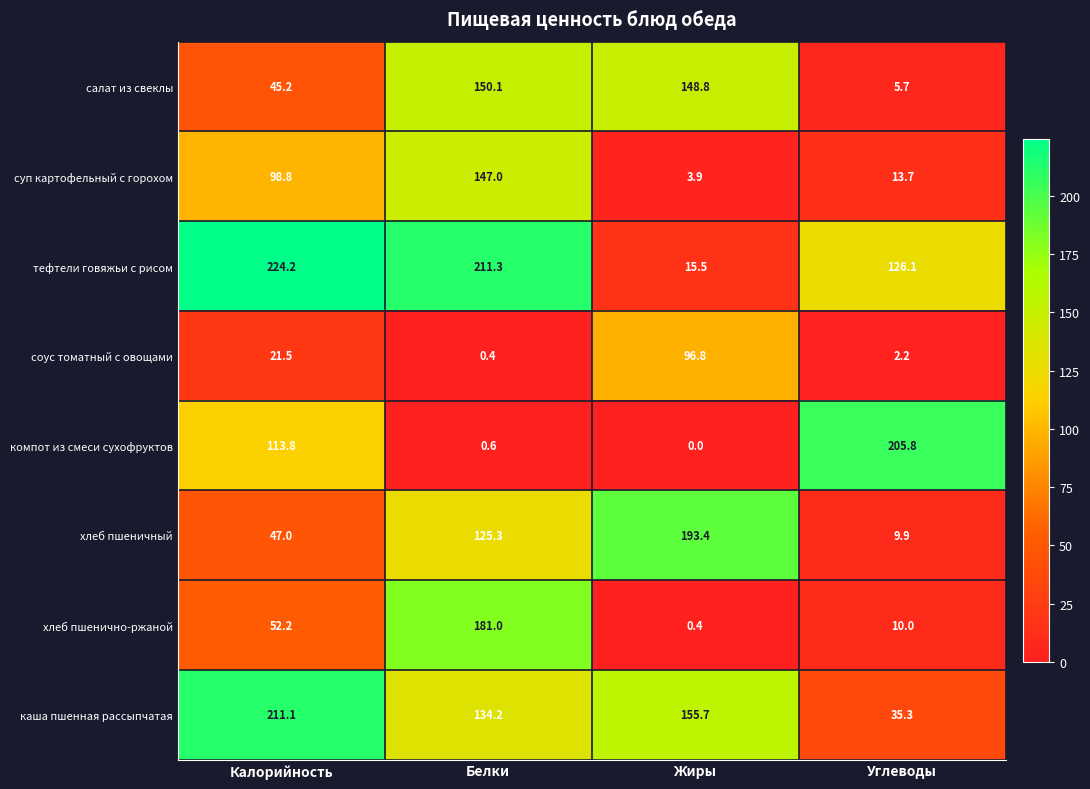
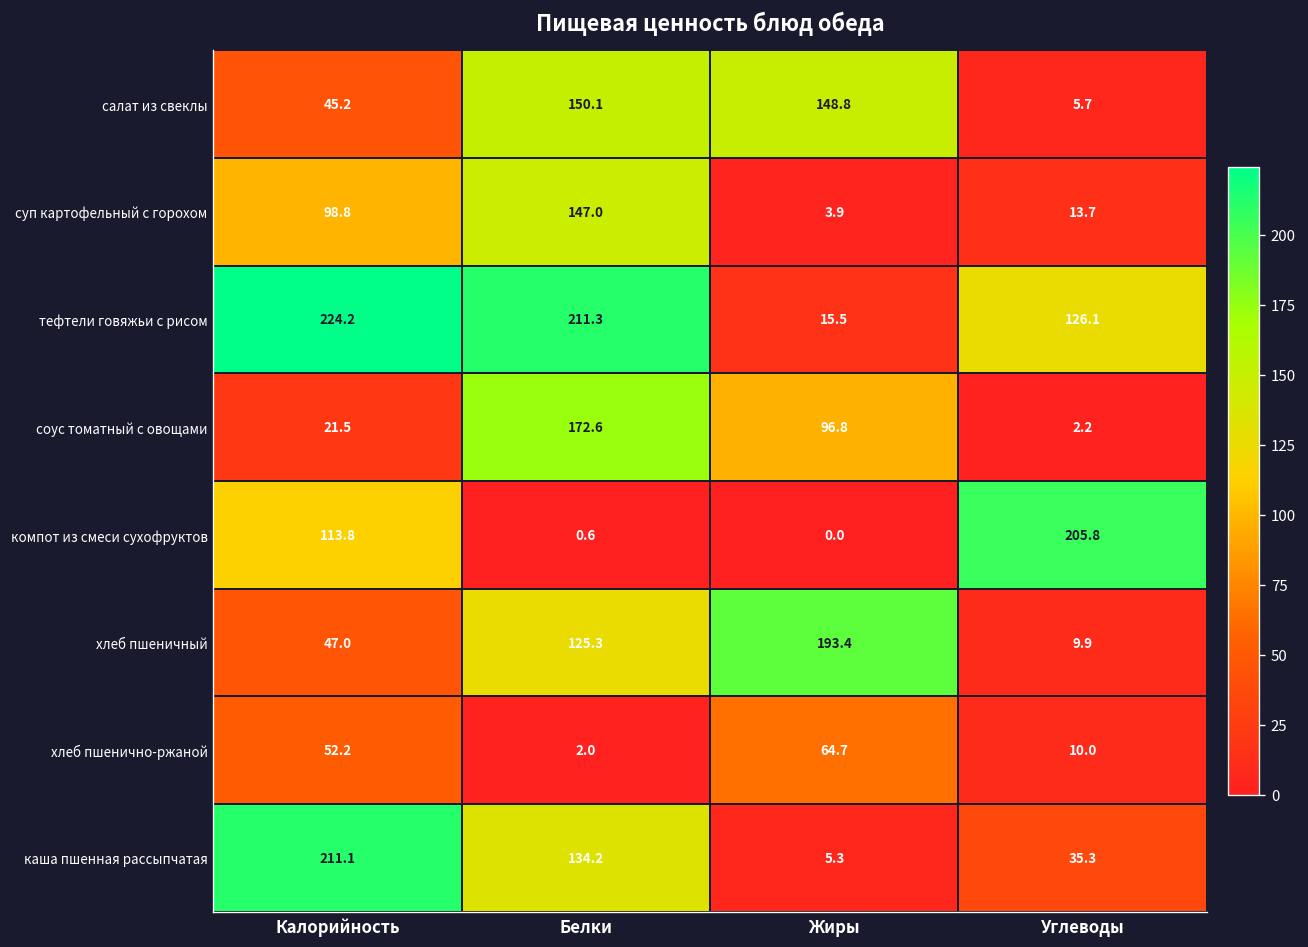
соус томатный с овощами, Белки: 0.4 -> 172.6
хлеб пшенично-ржаной, Белки: 181.0 -> 2.0
хлеб пшенично-ржаной, Жиры: 0.4 -> 64.7
каша пшенная рассыпчатая, Жиры: 155.7 -> 5.3
